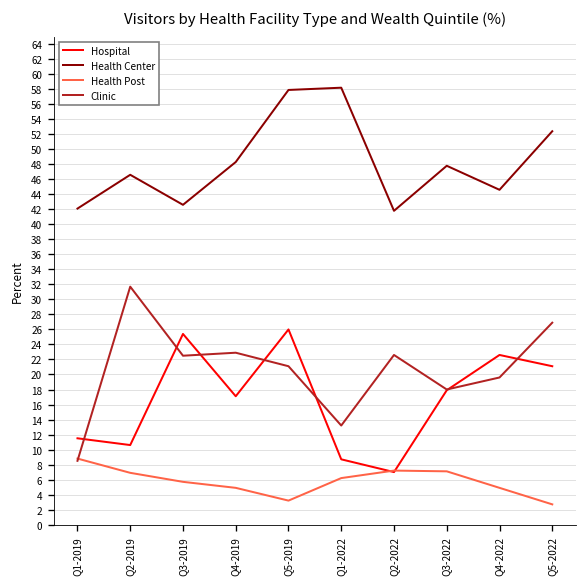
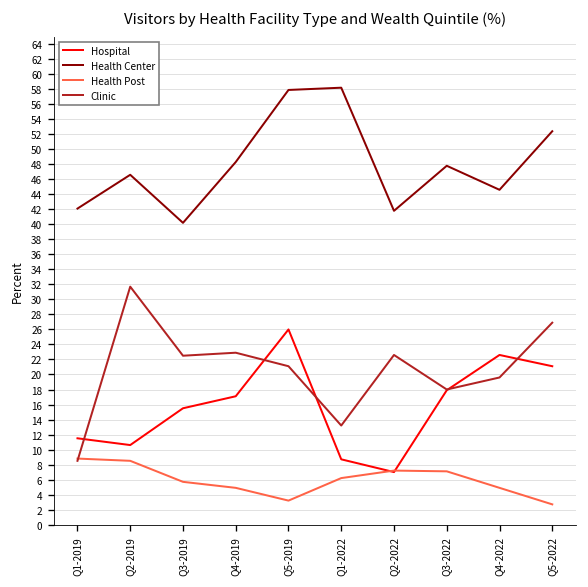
Health Post, Q2-2019: 7 -> 9
Hospital, Q3-2019: 25 -> 16
Health Center, Q3-2019: 43 -> 40
